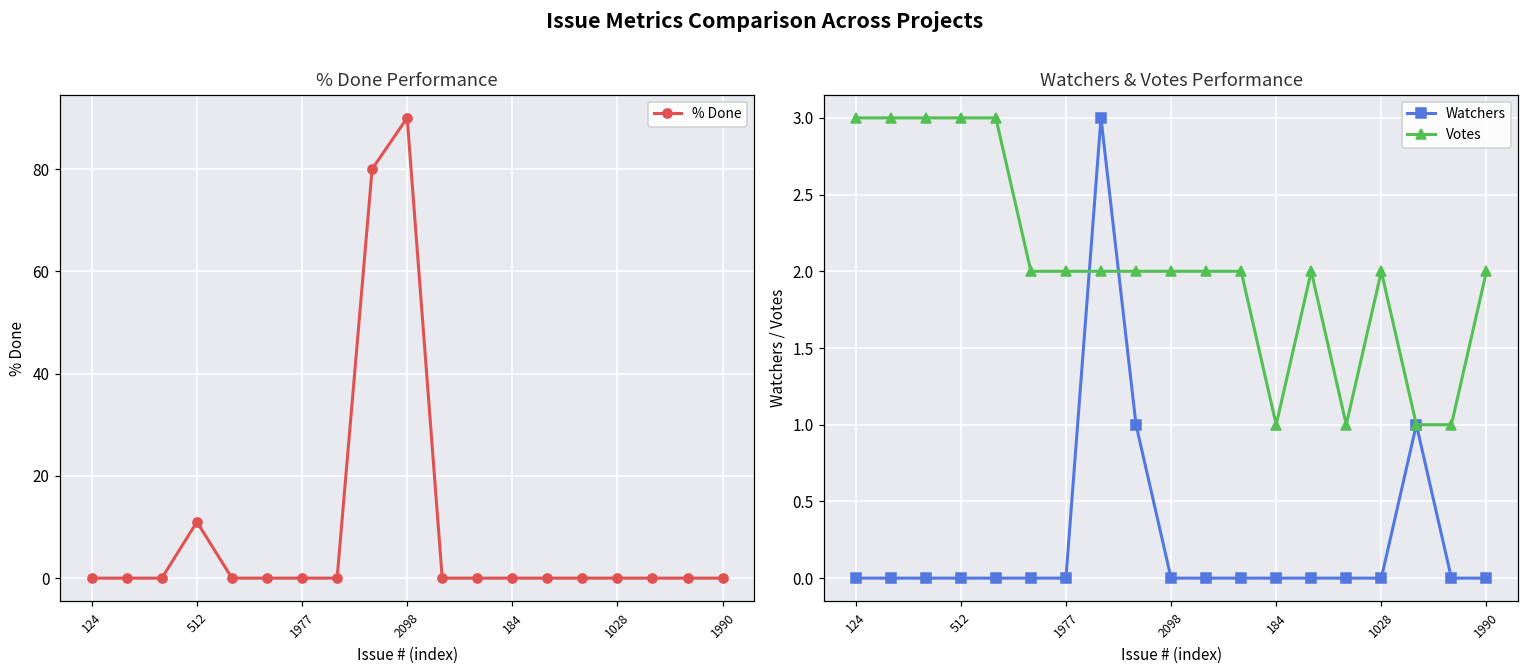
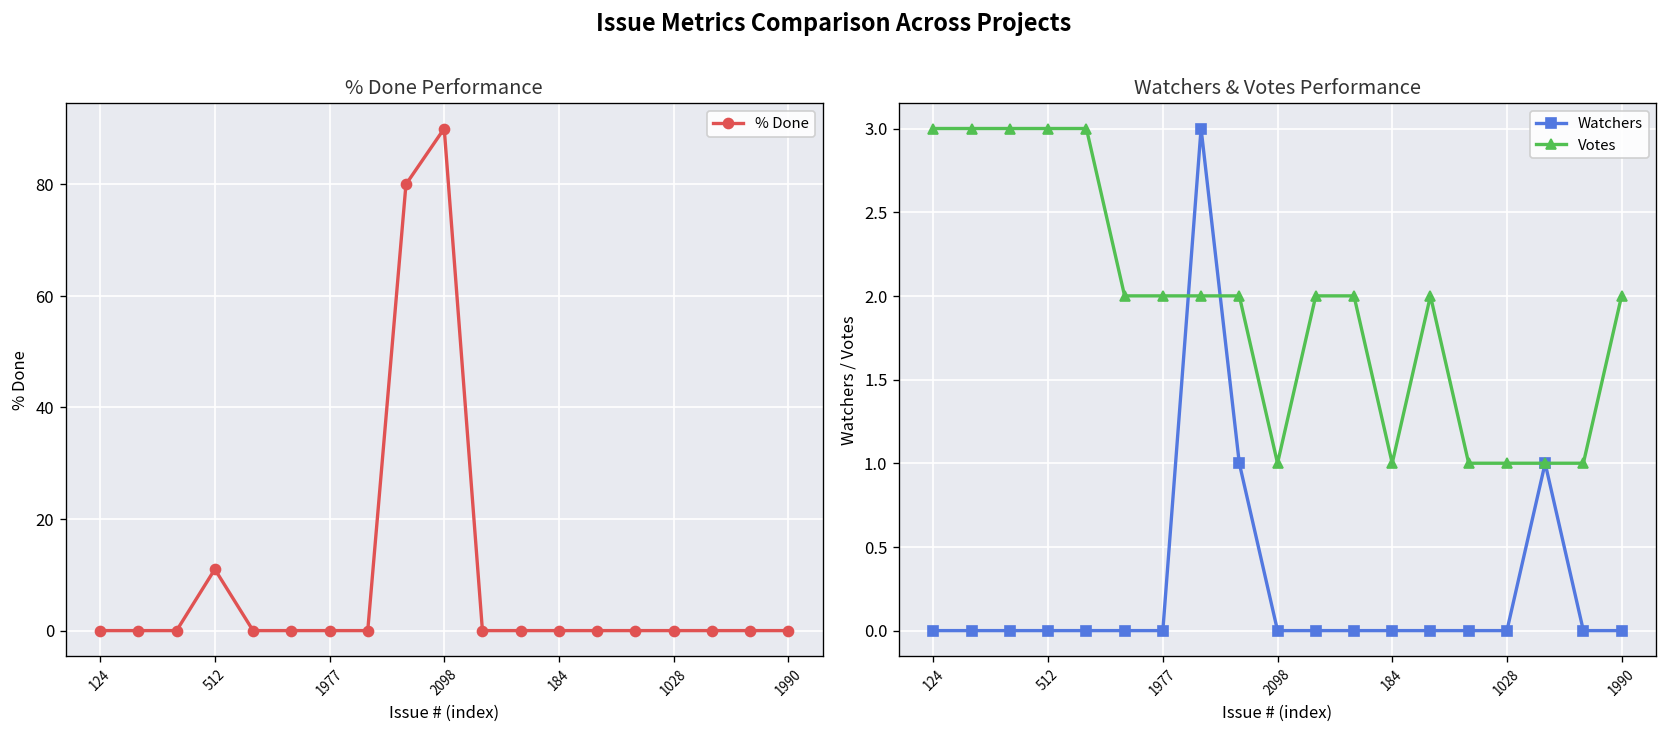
Watchers & Votes Performance, Votes, 2098: 2 -> 1
Watchers & Votes Performance, Votes, 1028: 2 -> 1
